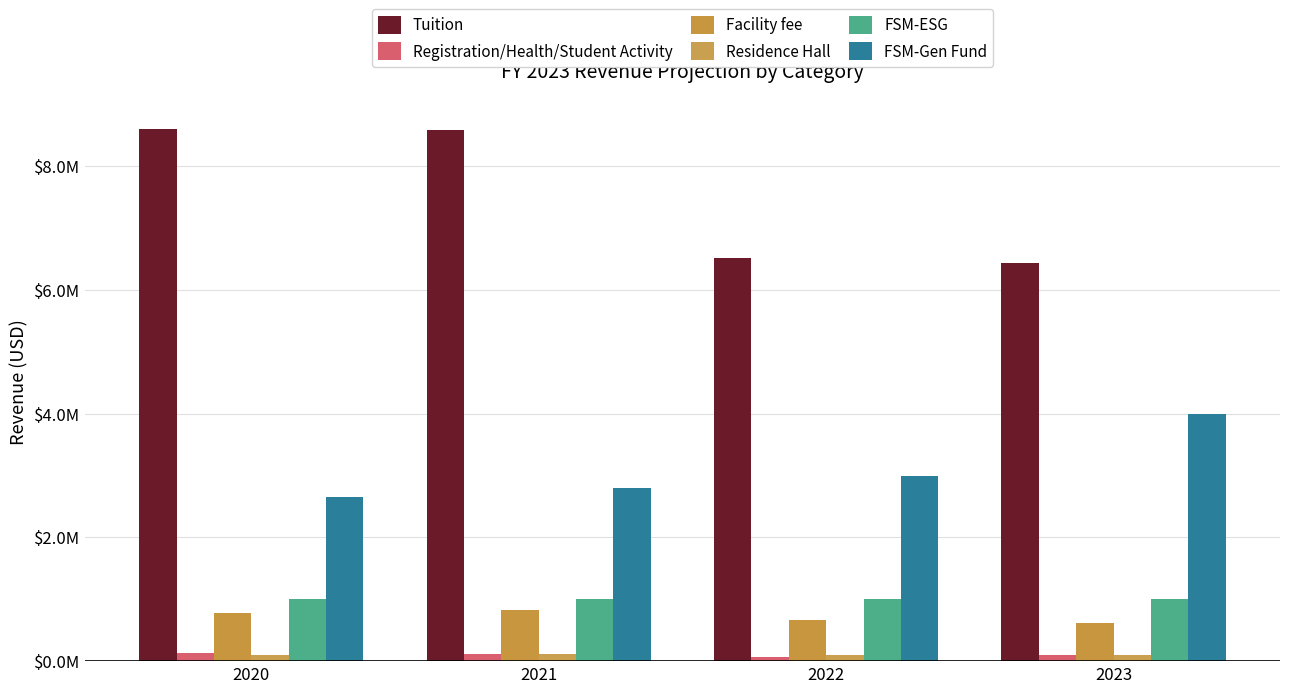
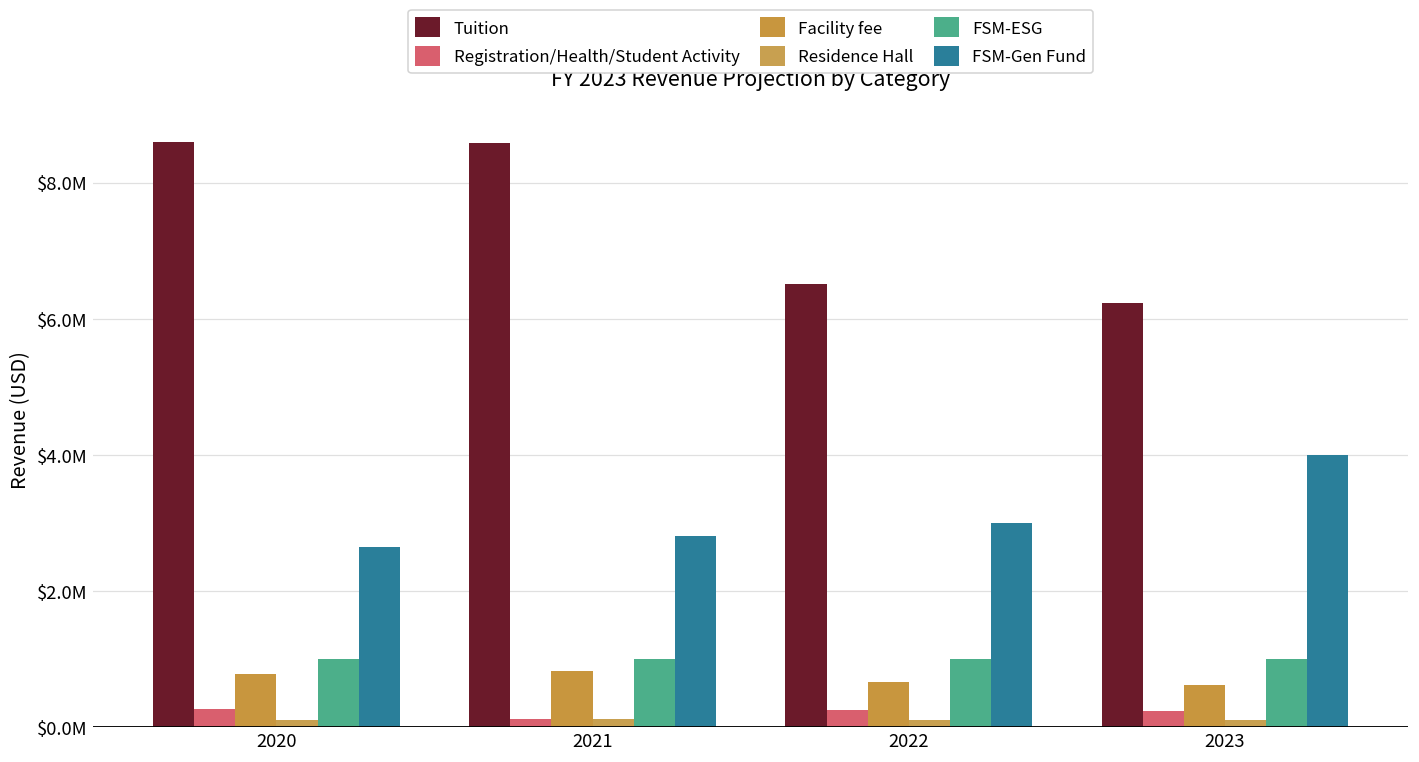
Registration/Health/Student Activity, 2020: $100000 -> $300000
Registration/Health/Student Activity, 2022: $100000 -> $200000
Tuition, 2023: $6400000 -> $6200000
Registration/Health/Student Activity, 2023: $100000 -> $200000
